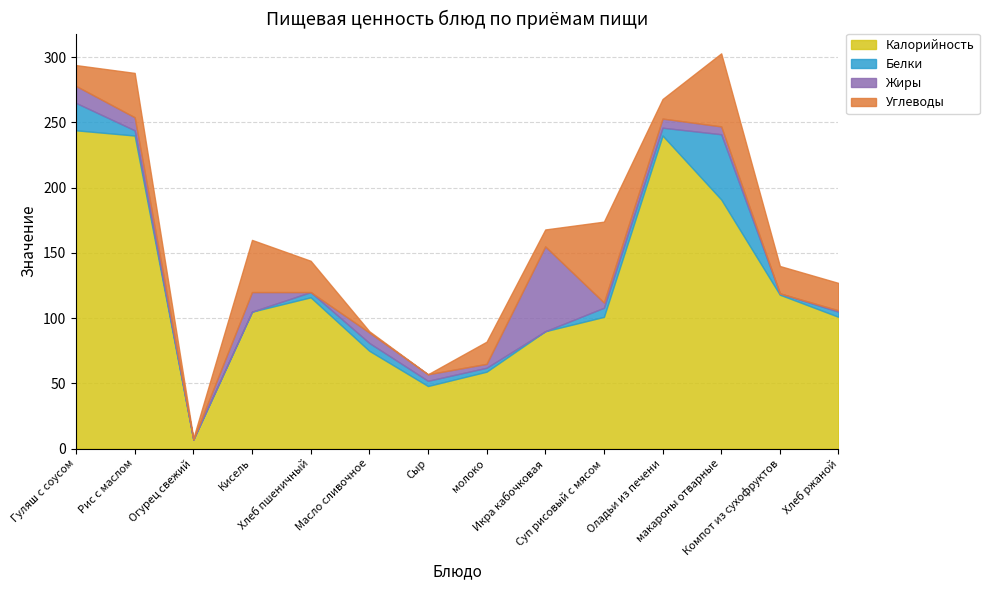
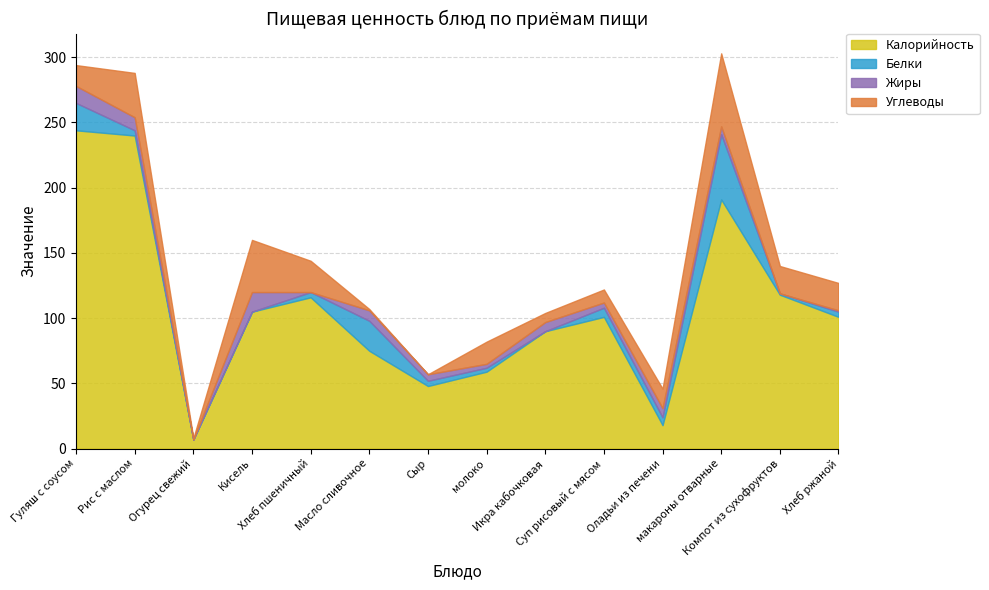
Белки, Масло сливочное: 6 -> 23
Жиры, Икра кабочковая: 65 -> 7
Углеводы, Икра кабочковая: 13 -> 7
Углеводы, Суп рисовый с мясом: 62 -> 10
Калорийность, Оладьи из печени: 240 -> 18
